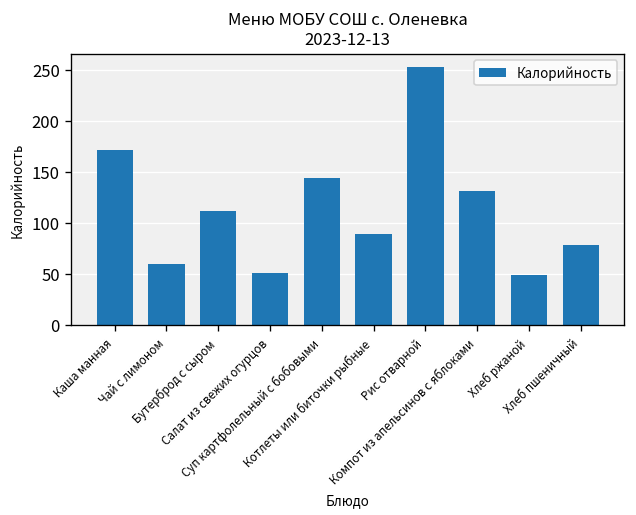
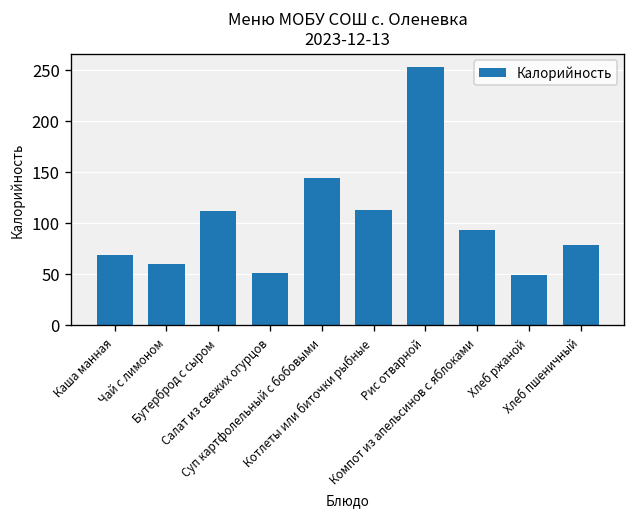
Каша манная: 170 -> 70
Котлеты или биточки рыбные: 90 -> 110
Компот из апельсинов с яблоками: 130 -> 90
